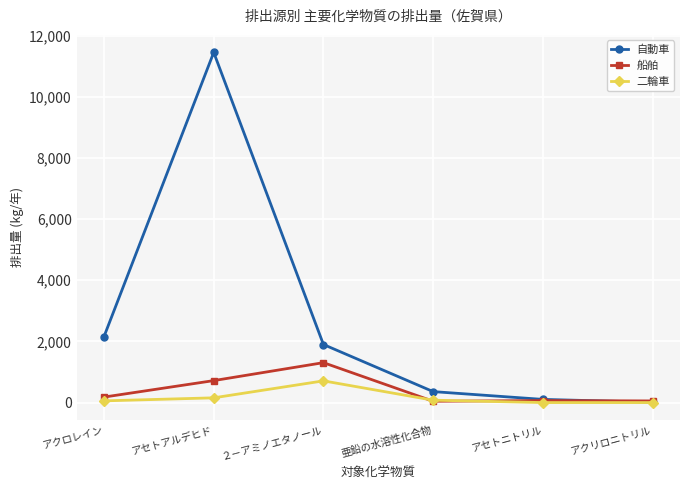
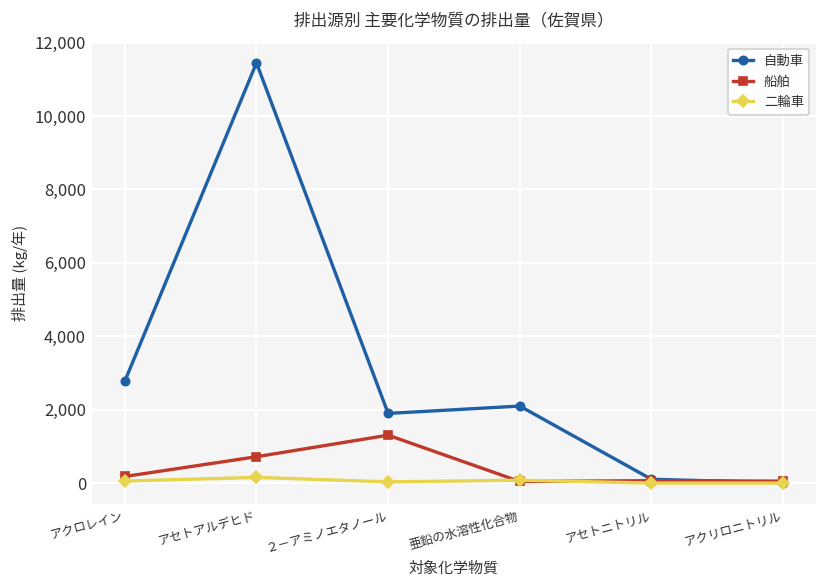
自動車, アクロレイン: 2,200 -> 2,800
二輪車, ２－アミノエタノール: 700 -> 0
自動車, 亜鉛の水溶性化合物: 400 -> 2,100
